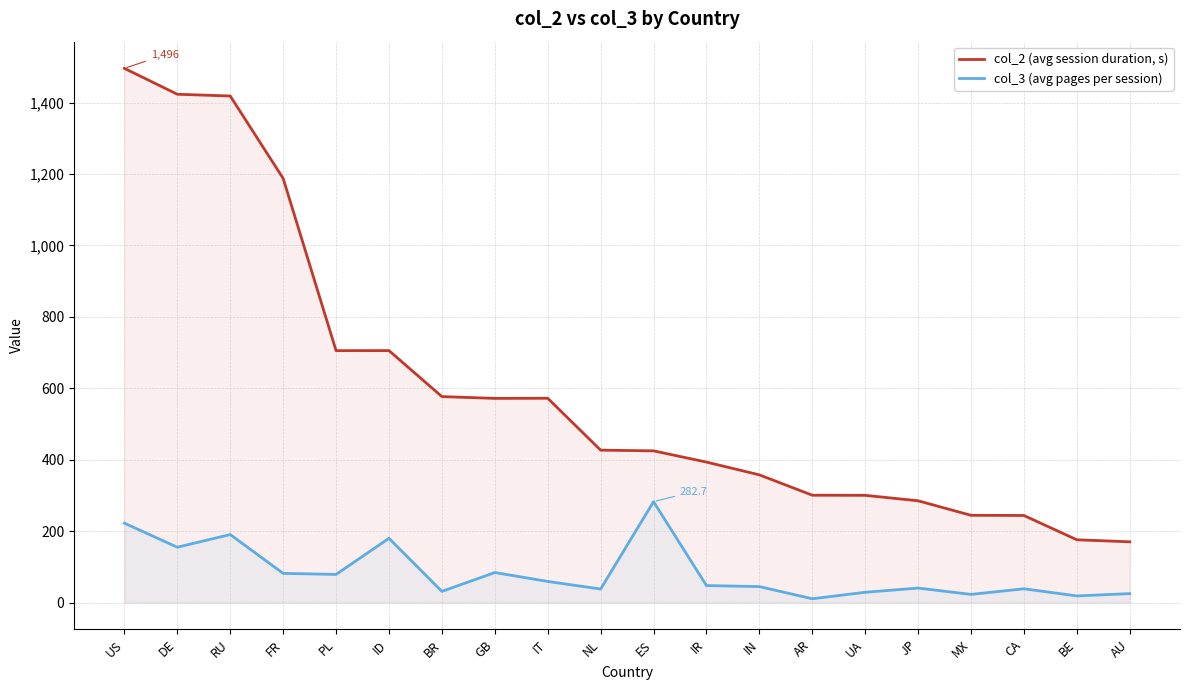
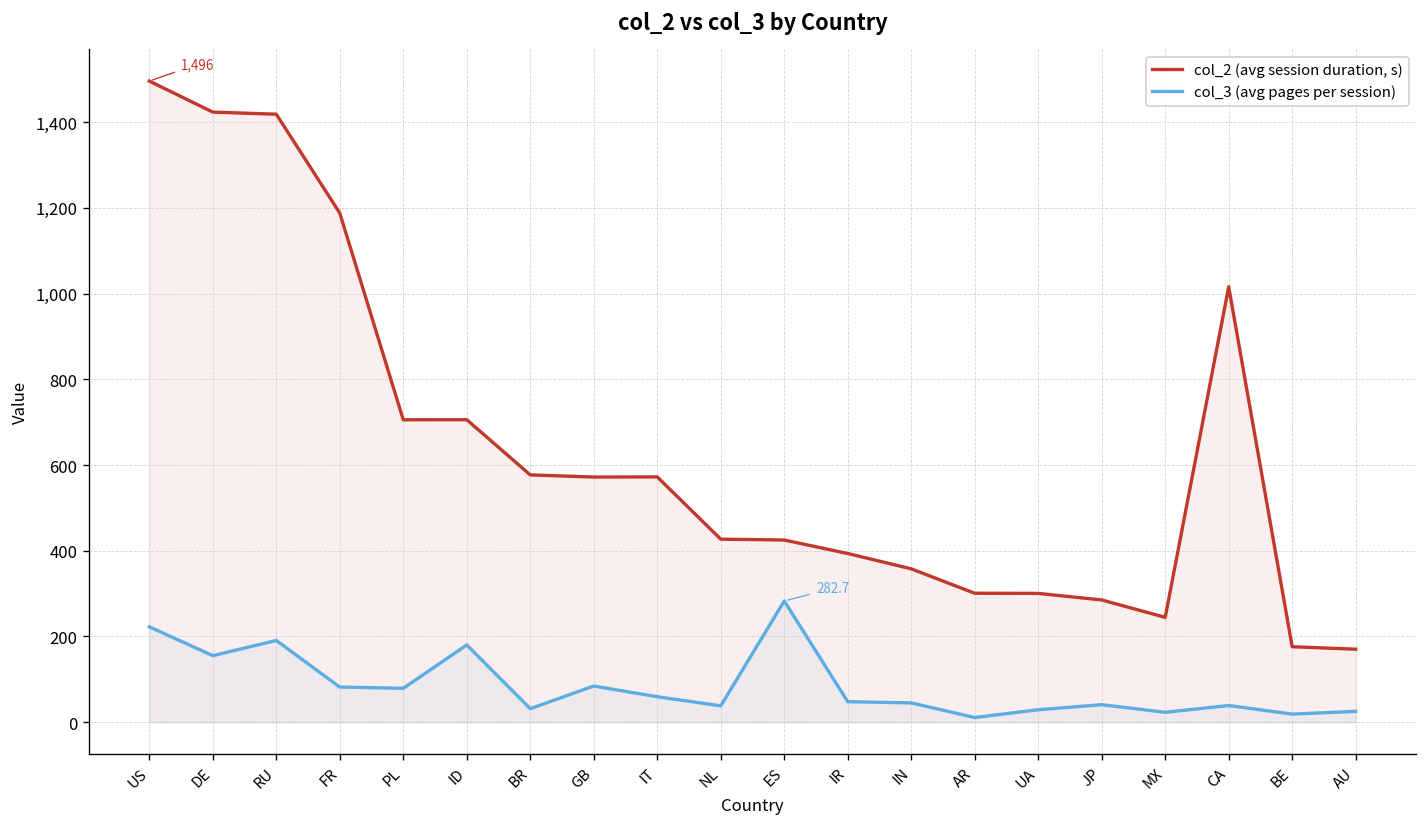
col_2 (avg session duration, s), CA: 240 -> 1,020
